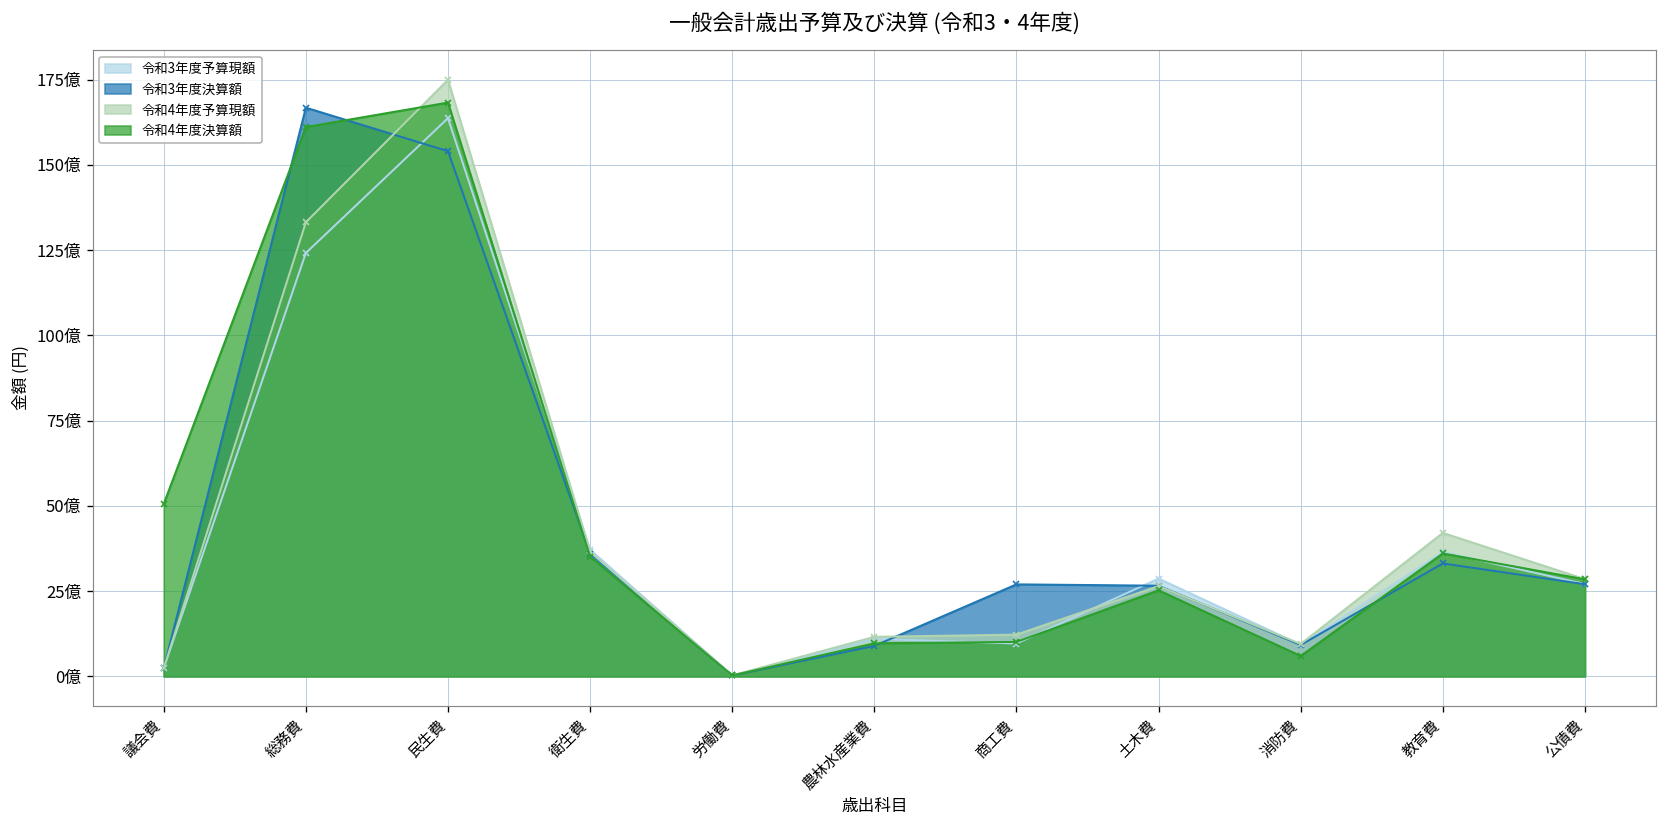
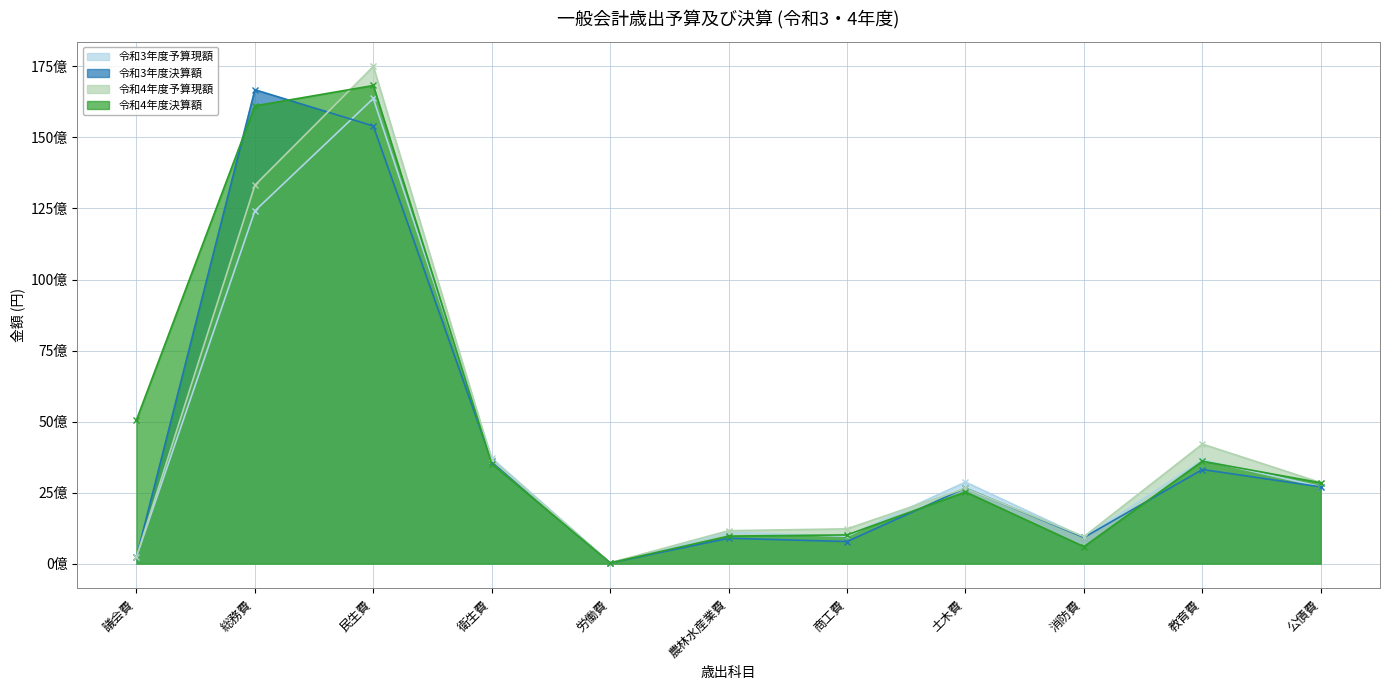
令和3年度決算額, 商工費: 27億 -> 8億
